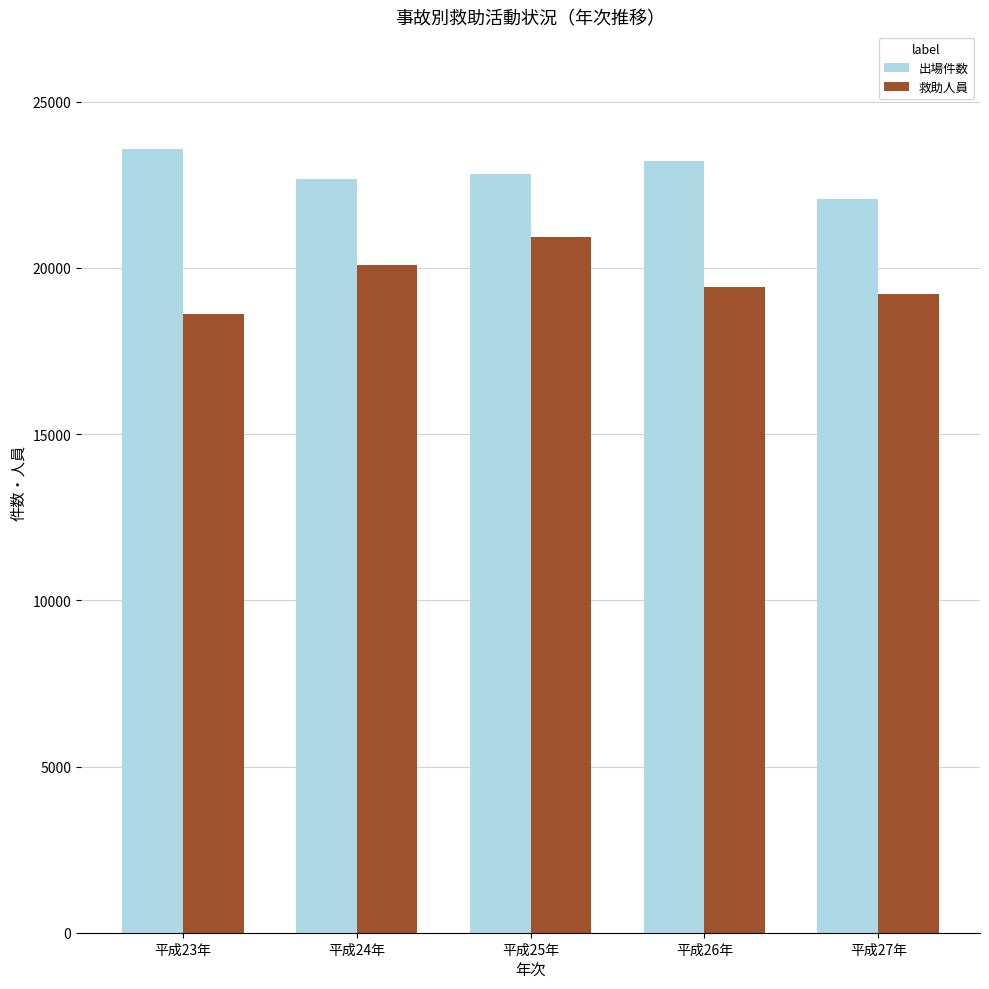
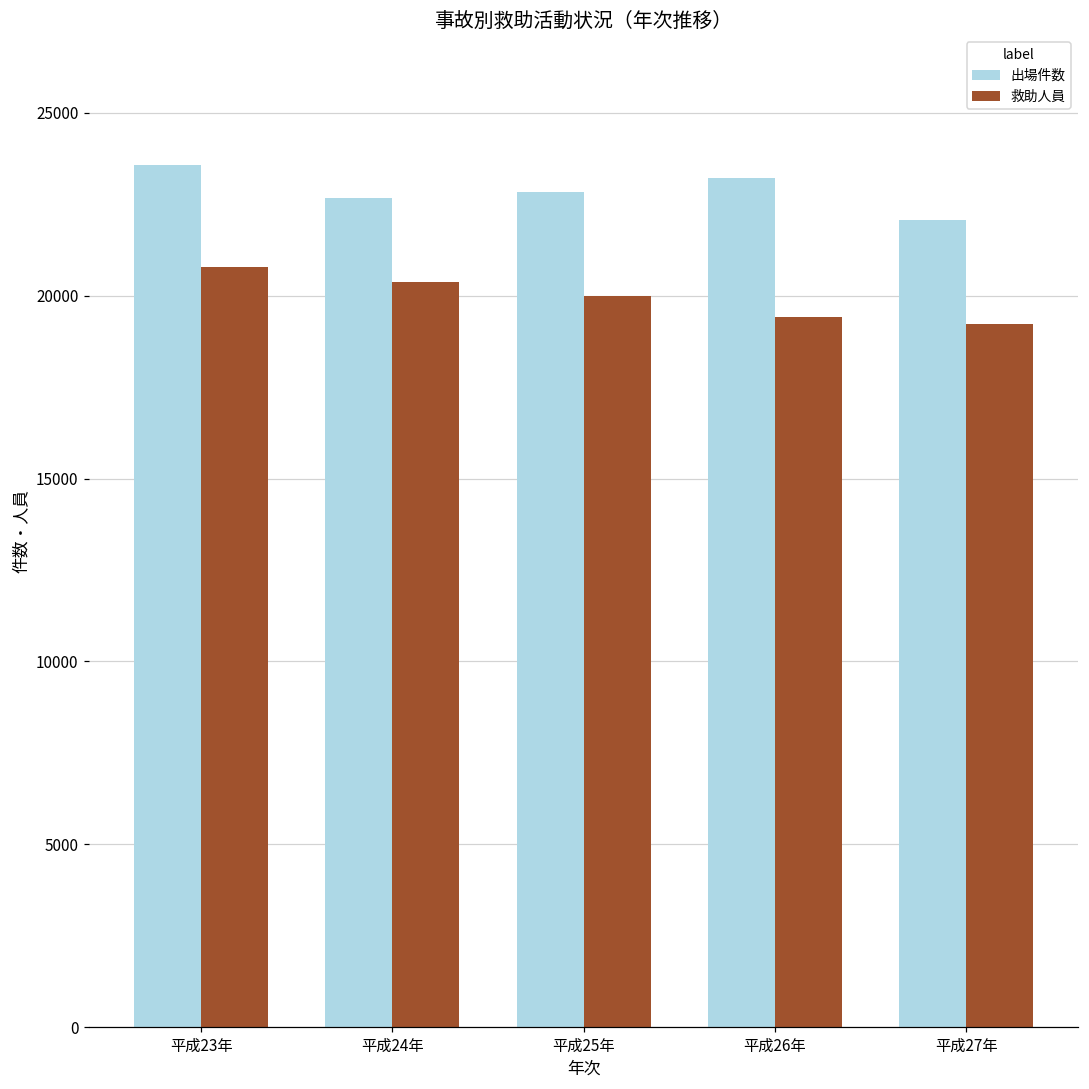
救助人員, 平成23年: 18600 -> 20800
救助人員, 平成24年: 20100 -> 20400
救助人員, 平成25年: 20900 -> 20000
